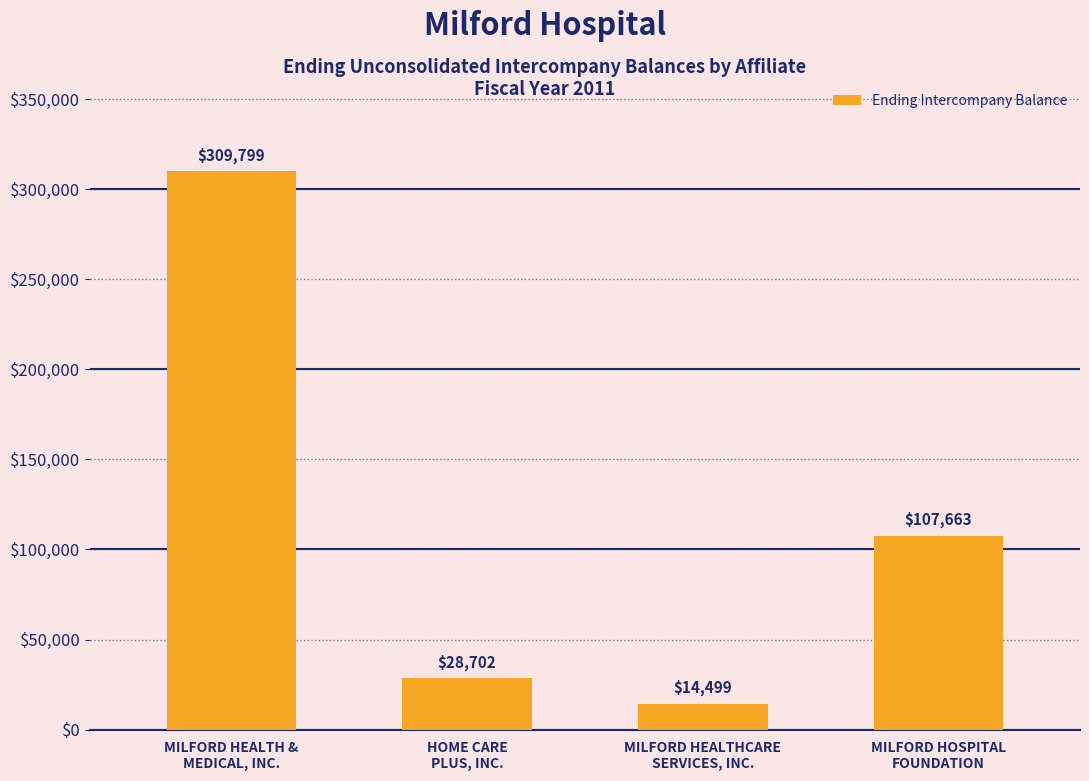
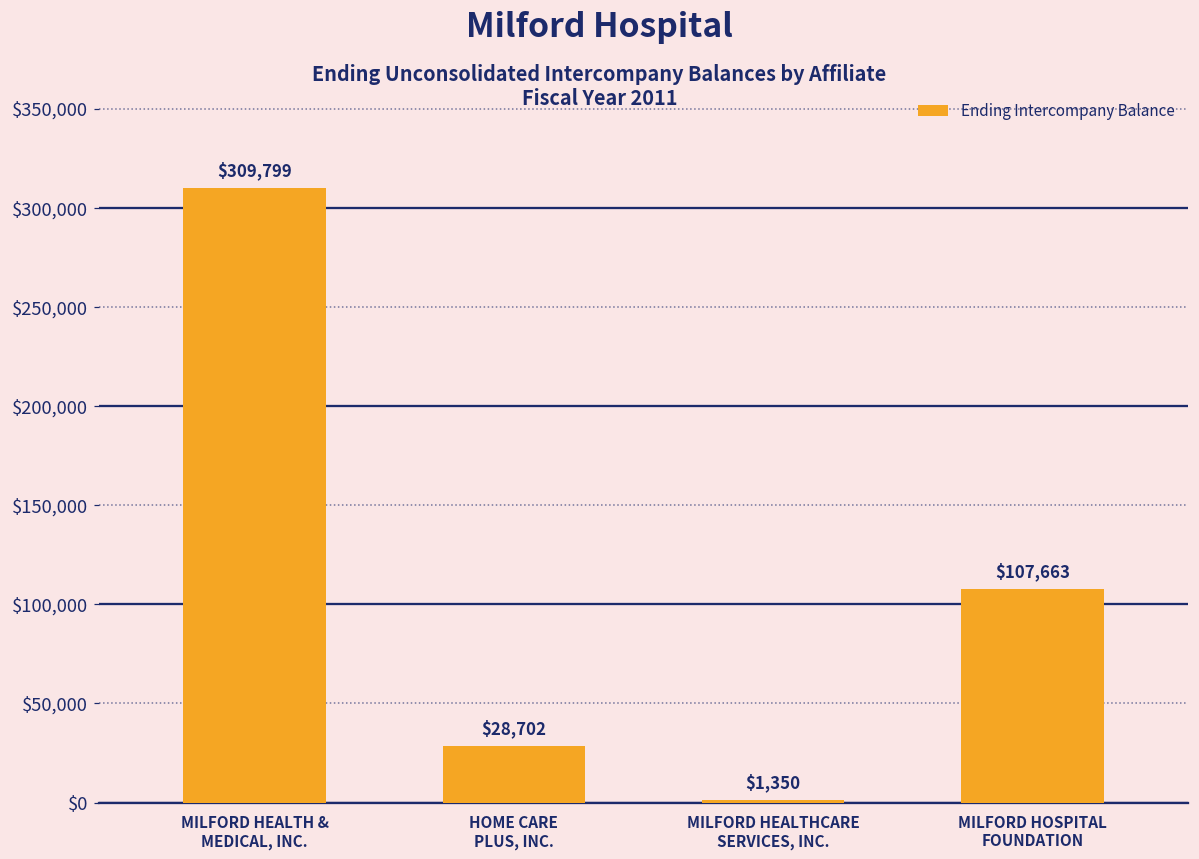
MILFORD HEALTHCARE SERVICES, INC.: $14,499 -> $1,350
